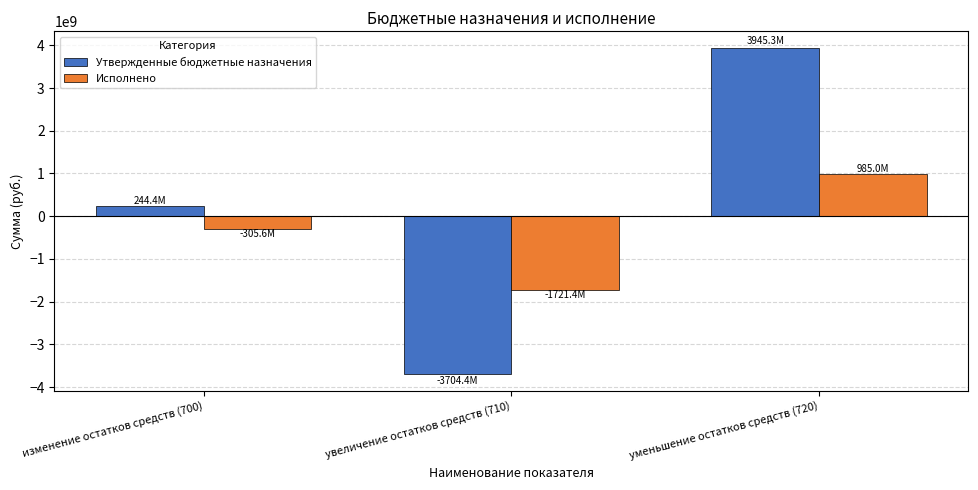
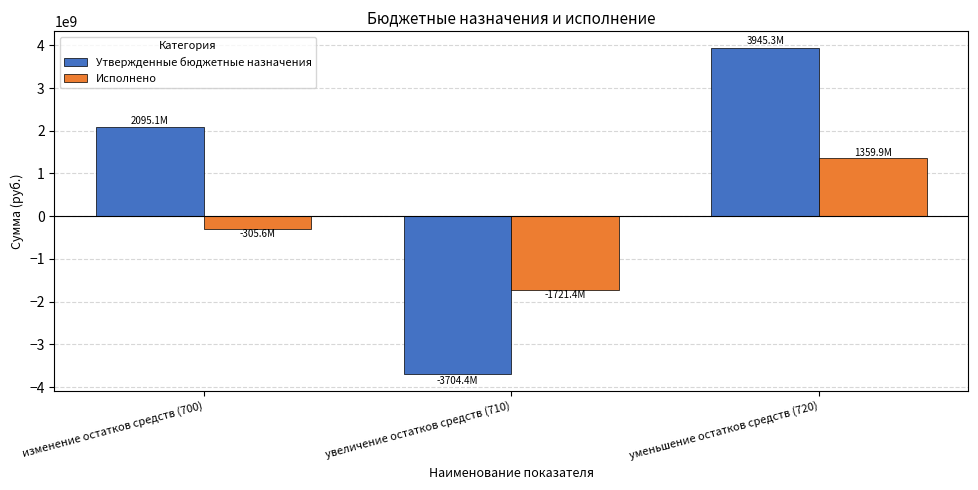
Утвержденные бюджетные назначения, изменение остатков средств (700): 244.4M -> 2095.1M
Исполнено, уменьшение остатков средств (720): 985.0M -> 1359.9M
